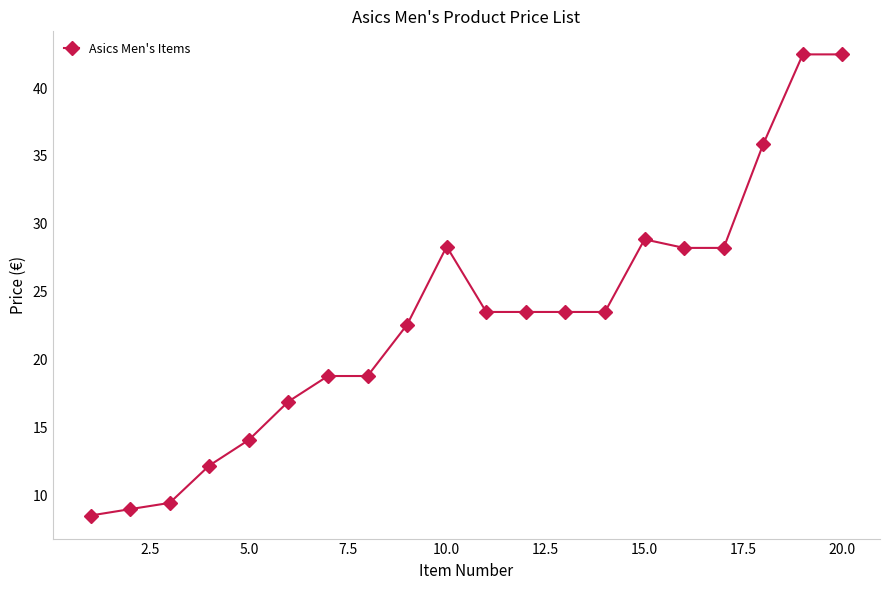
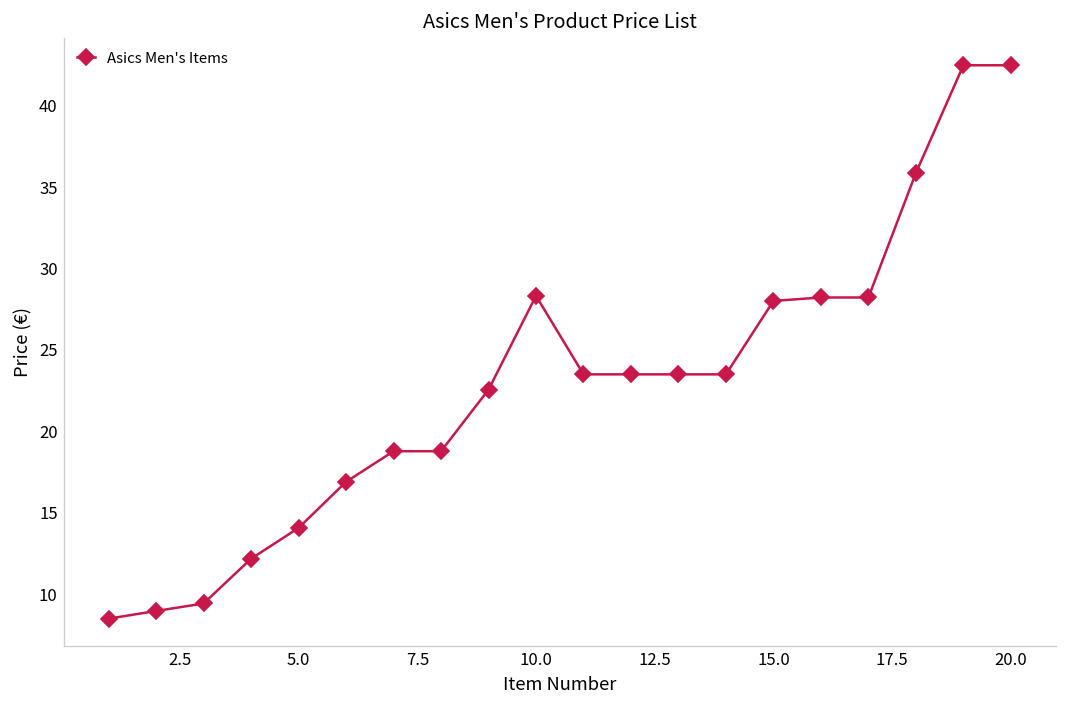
15.0: 28.9 -> 28.0
